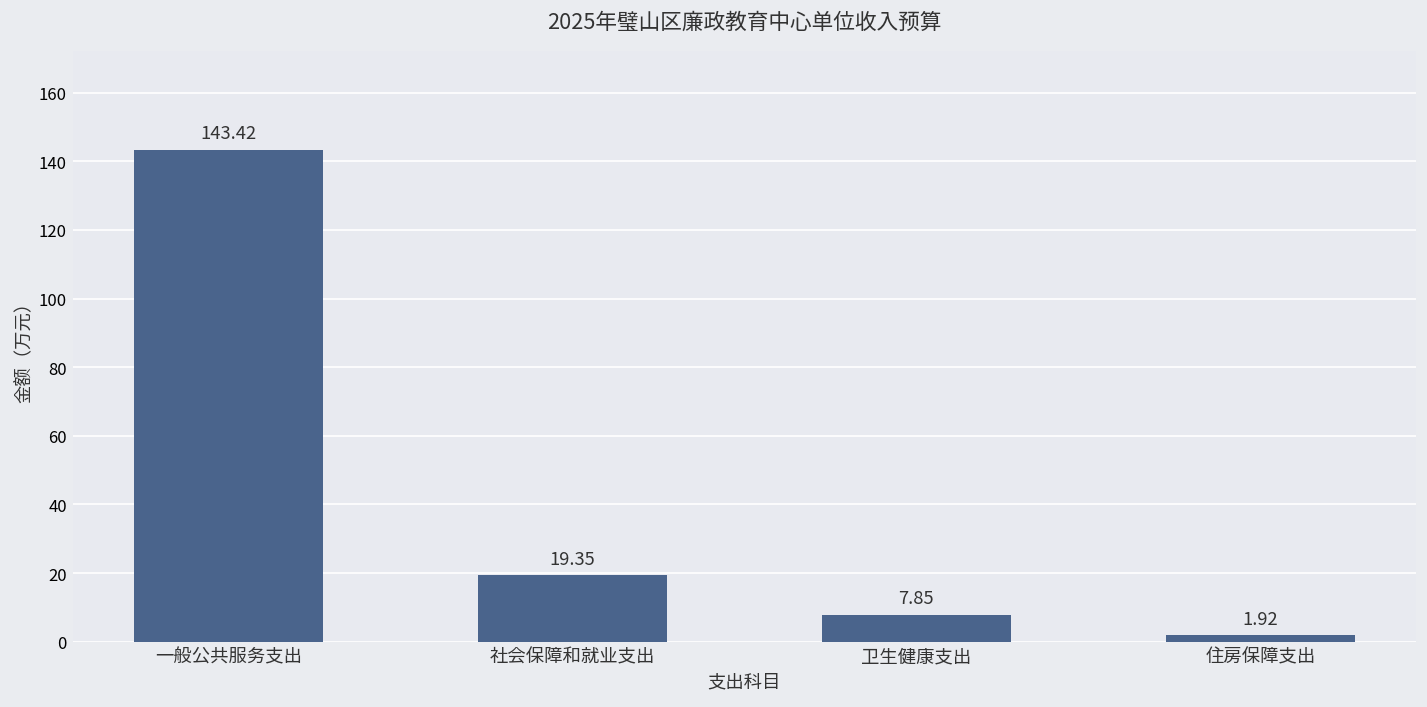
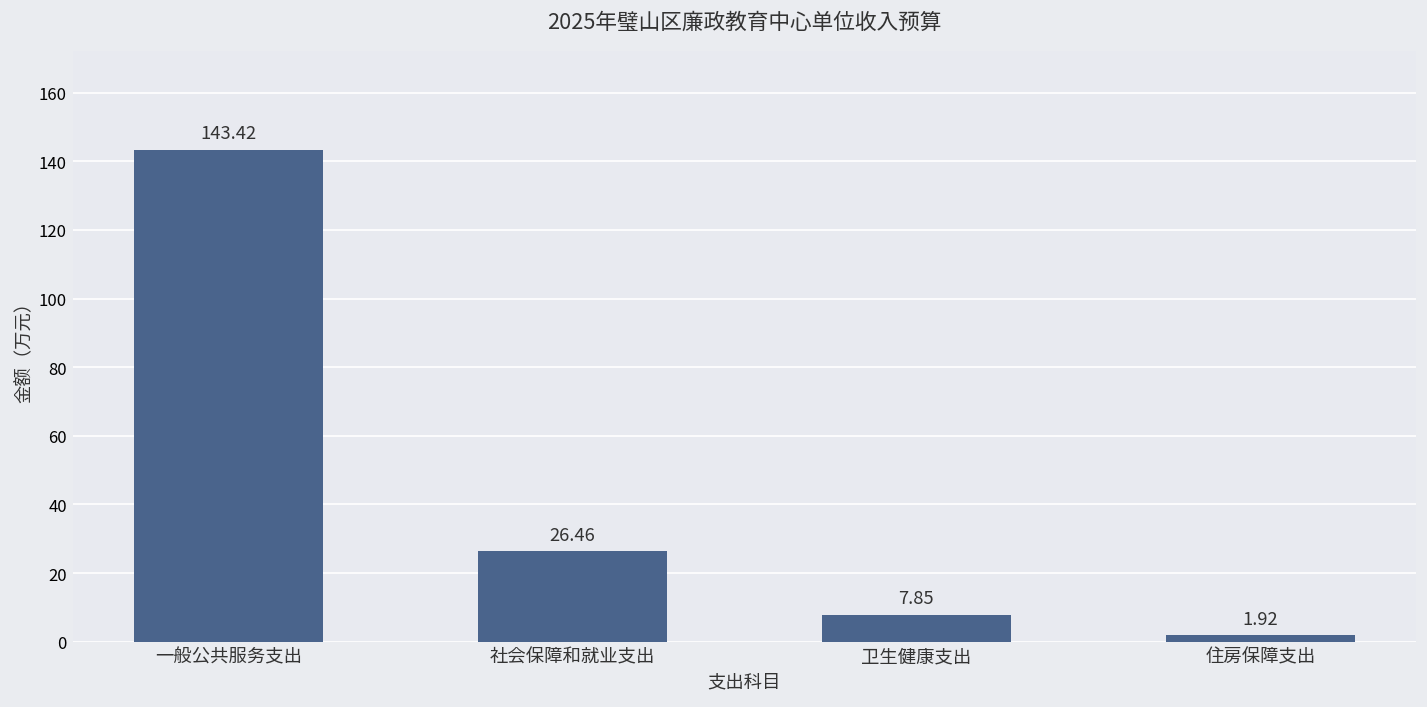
社会保障和就业支出: 19.35 -> 26.46
